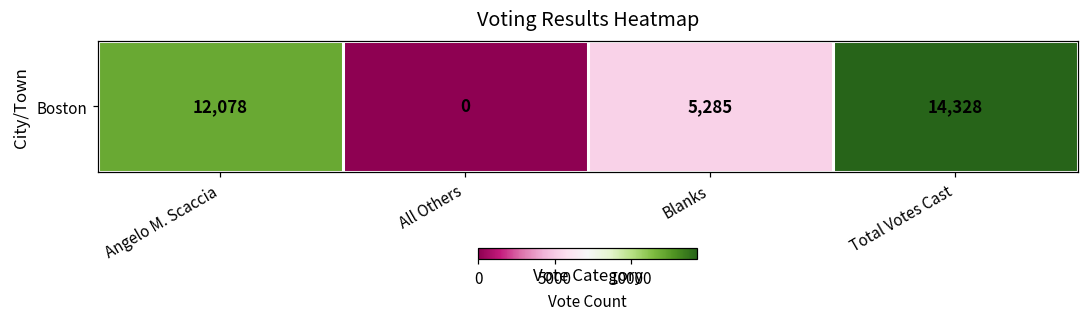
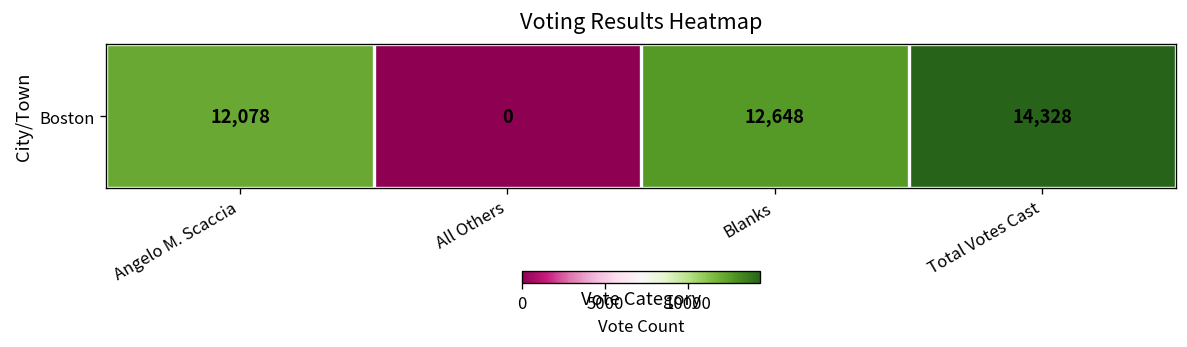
Boston, Blanks: 5,285 -> 12,648
